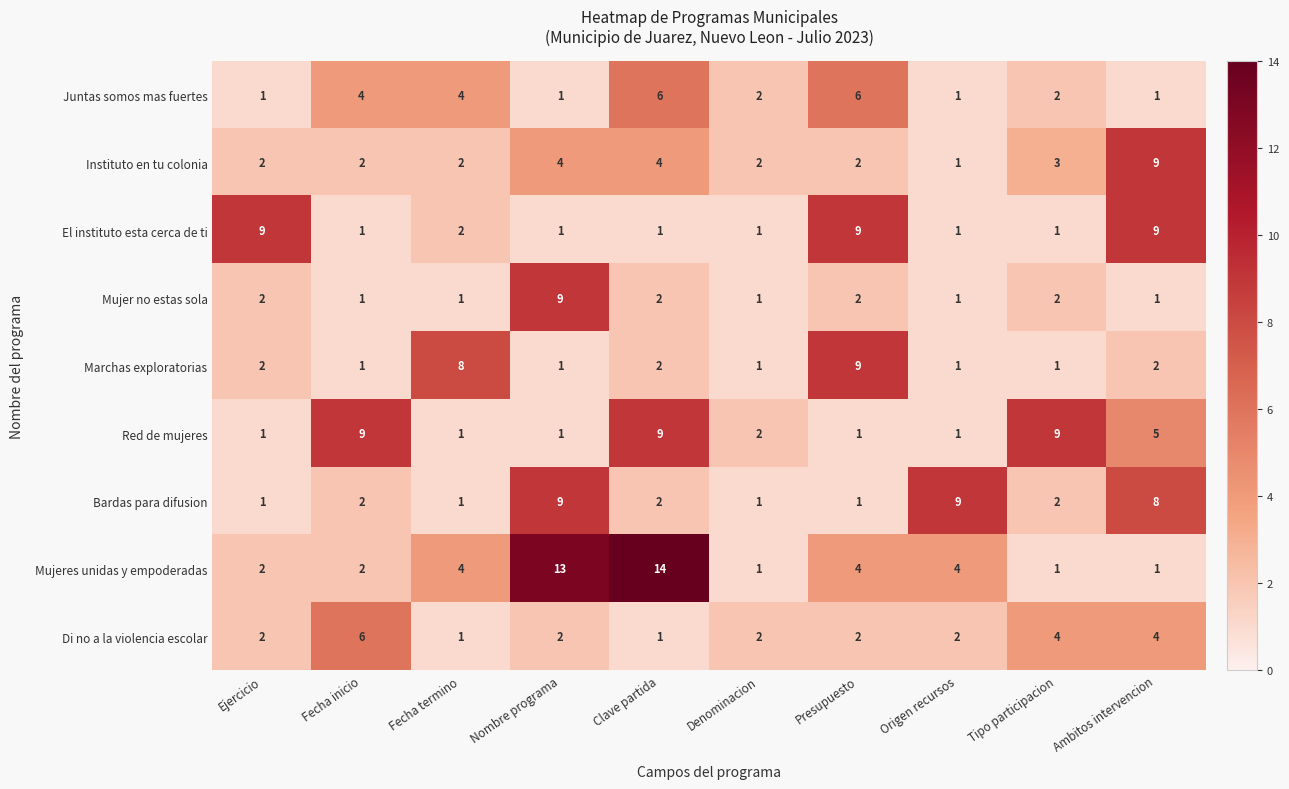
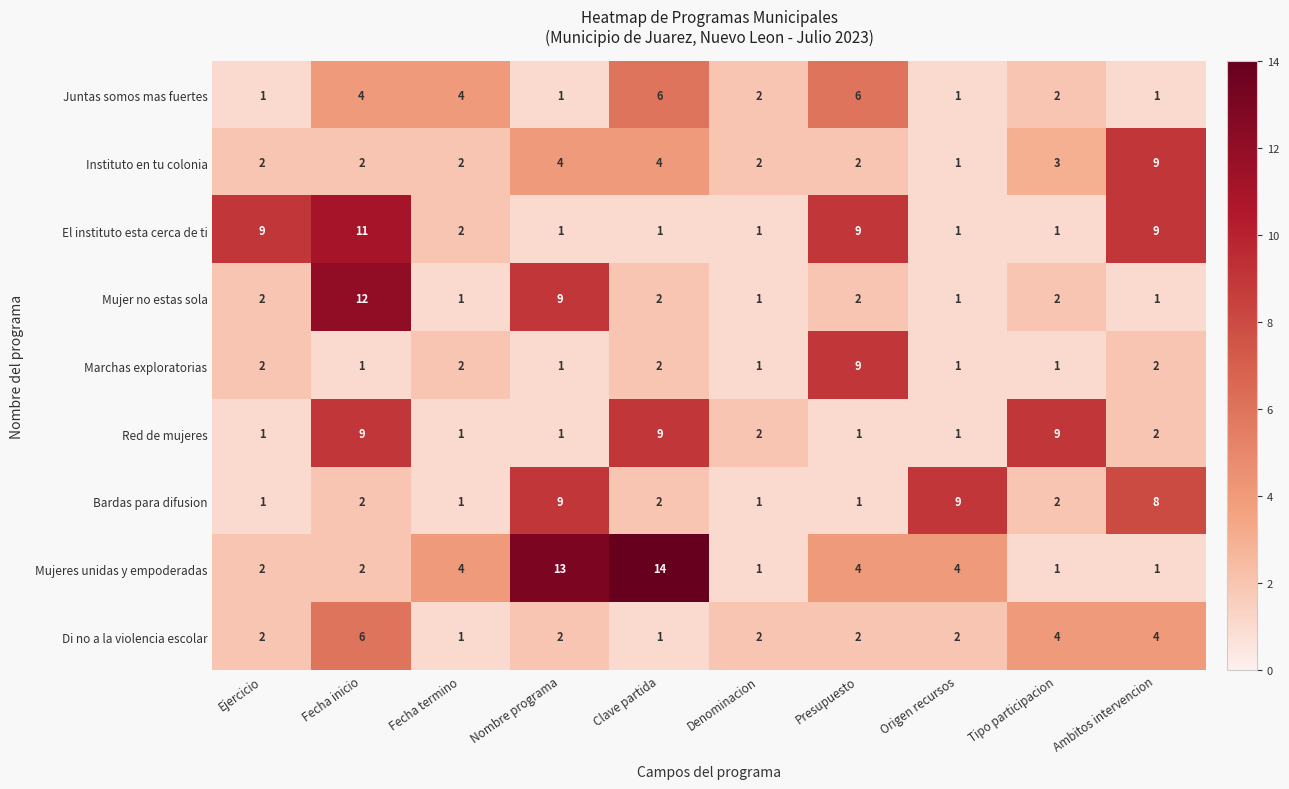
El instituto esta cerca de ti, Fecha inicio: 1 -> 11
Mujer no estas sola, Fecha inicio: 1 -> 12
Marchas exploratorias, Fecha termino: 8 -> 2
Red de mujeres, Ambitos intervencion: 5 -> 2
